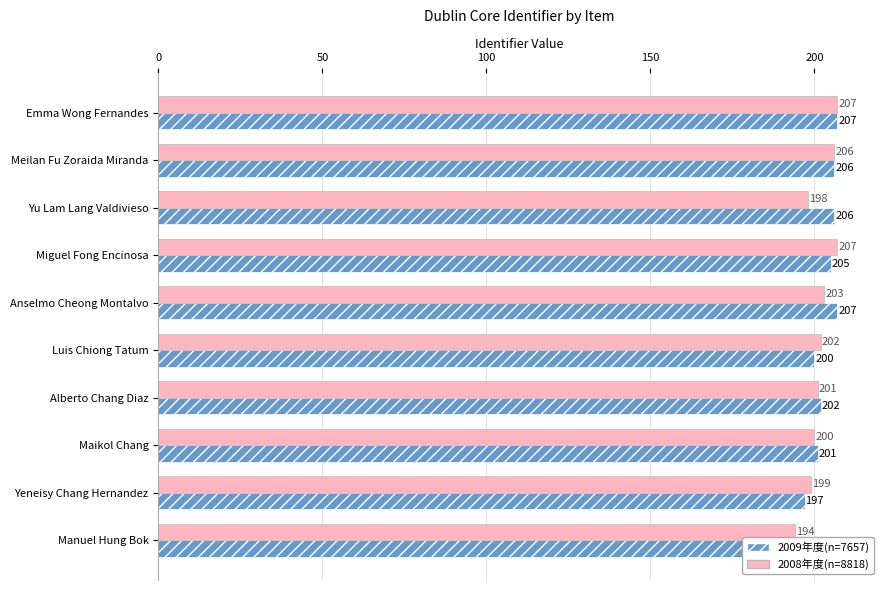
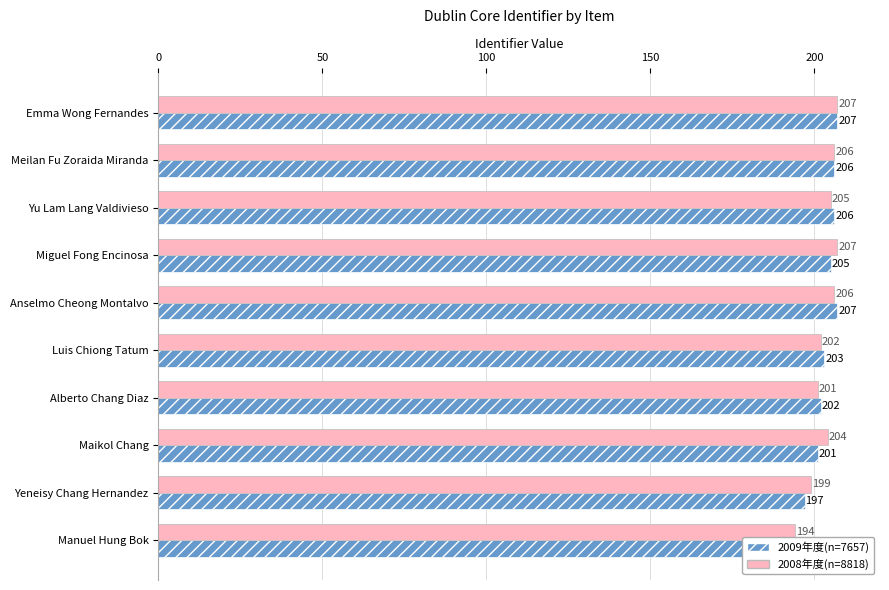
2008年度(n=8818), Yu Lam Lang Valdivieso: 198 -> 205
2008年度(n=8818), Anselmo Cheong Montalvo: 203 -> 206
2009年度(n=7657), Luis Chiong Tatum: 200 -> 203
2008年度(n=8818), Maikol Chang: 200 -> 204
